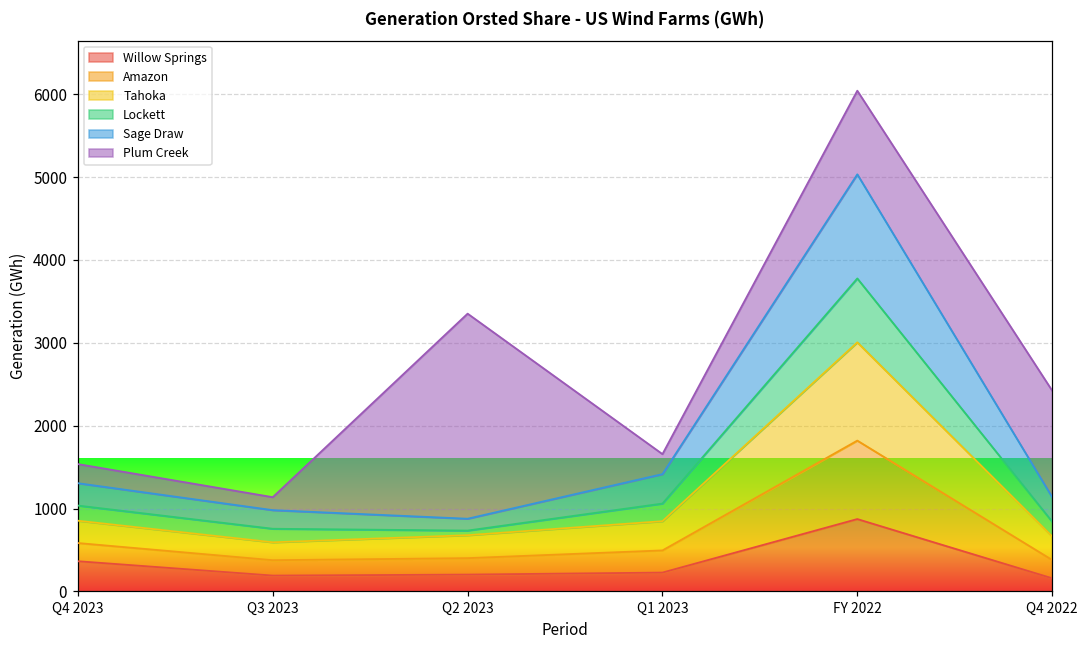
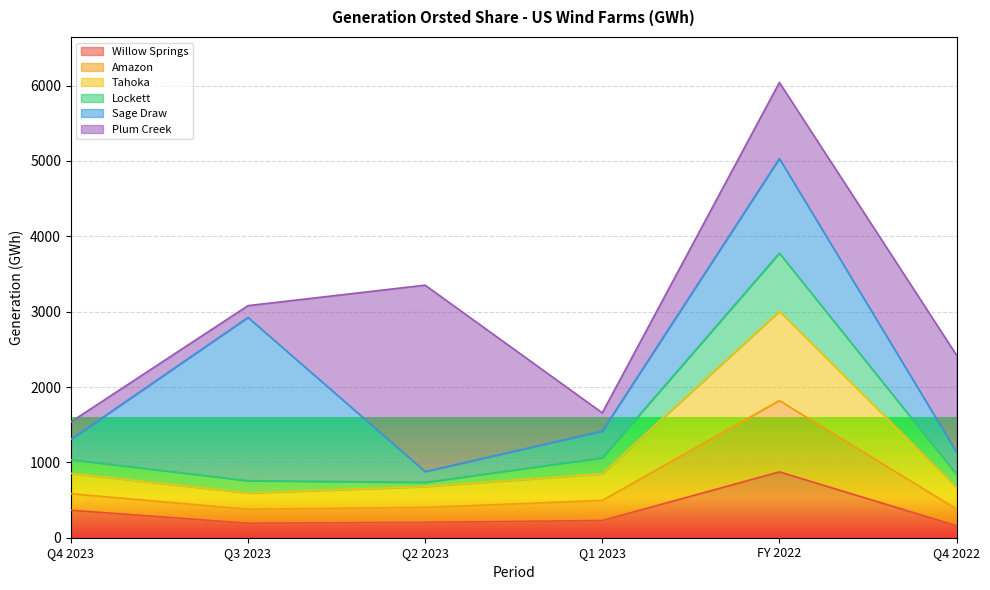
Sage Draw, Q3 2023: 200 -> 2200
